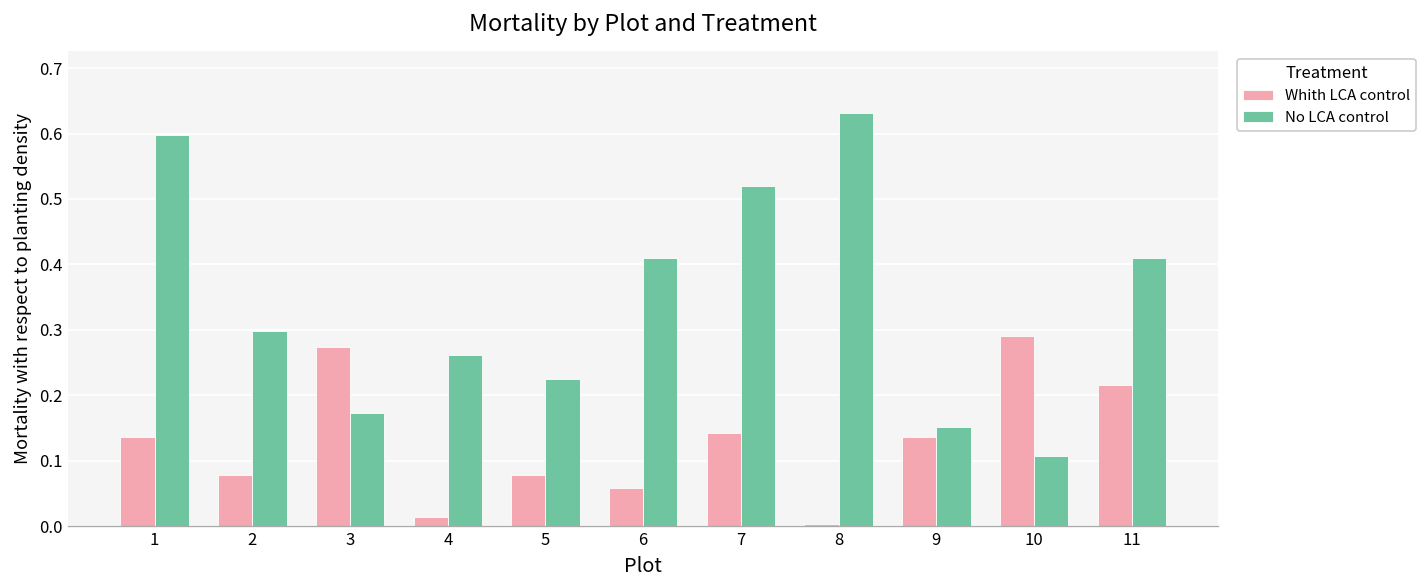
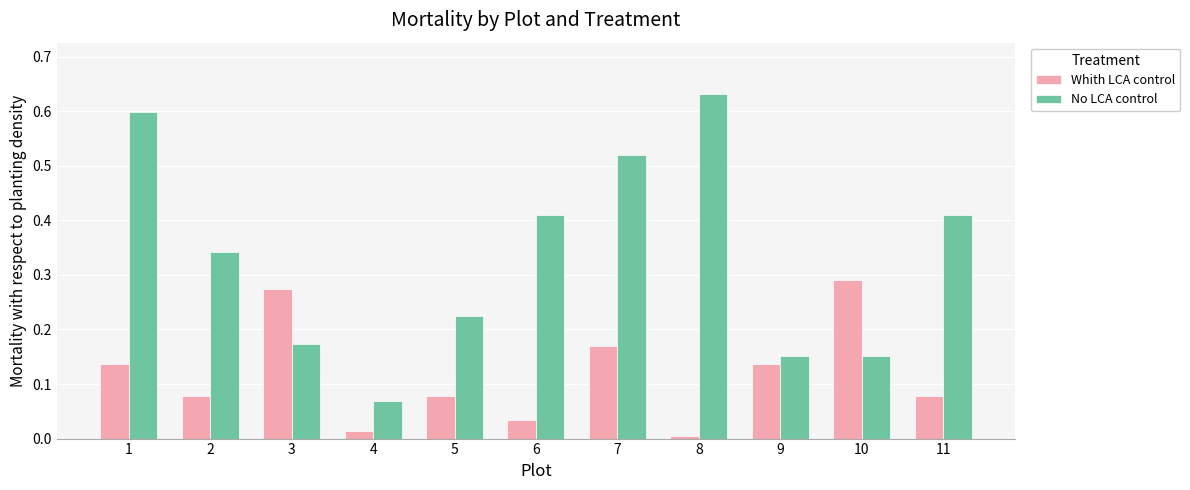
No LCA control, 2: 0.30 -> 0.34
No LCA control, 4: 0.26 -> 0.07
Whith LCA control, 6: 0.06 -> 0.03
Whith LCA control, 7: 0.14 -> 0.17
No LCA control, 10: 0.11 -> 0.15
Whith LCA control, 11: 0.22 -> 0.08
